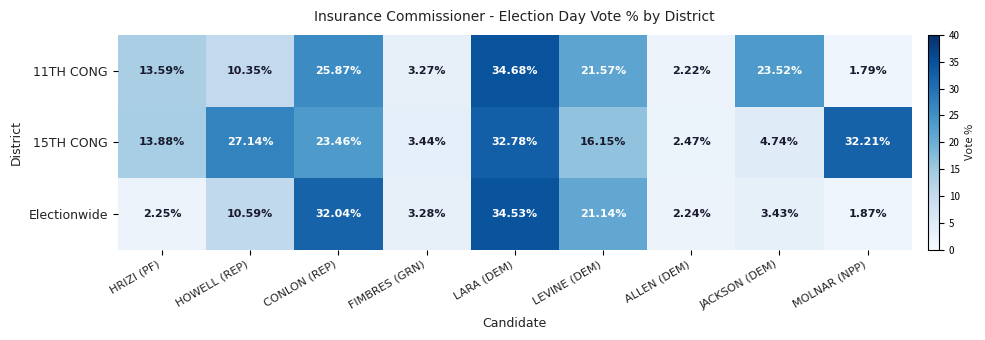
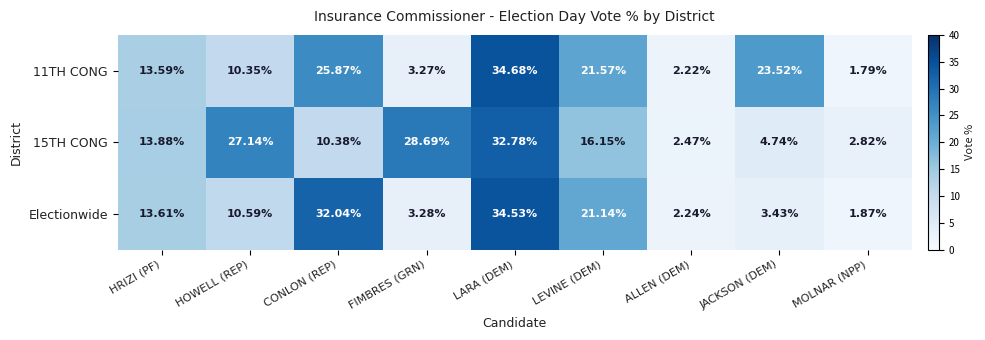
15TH CONG, CONLON (REP): 23.46% -> 10.38%
15TH CONG, FIMBRES (GRN): 3.44% -> 28.69%
15TH CONG, MOLNAR (NPP): 32.21% -> 2.82%
Electionwide, HRIZI (PF): 2.25% -> 13.61%
